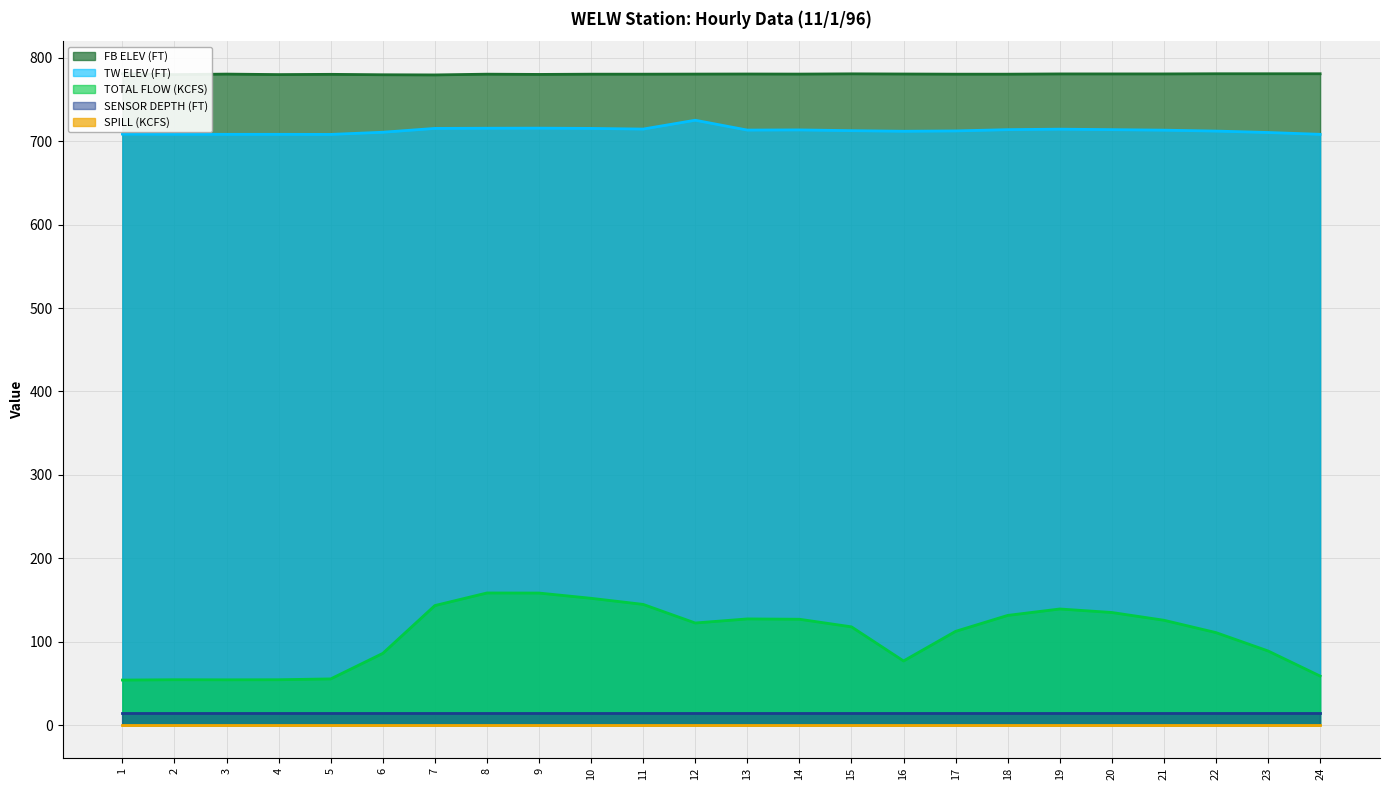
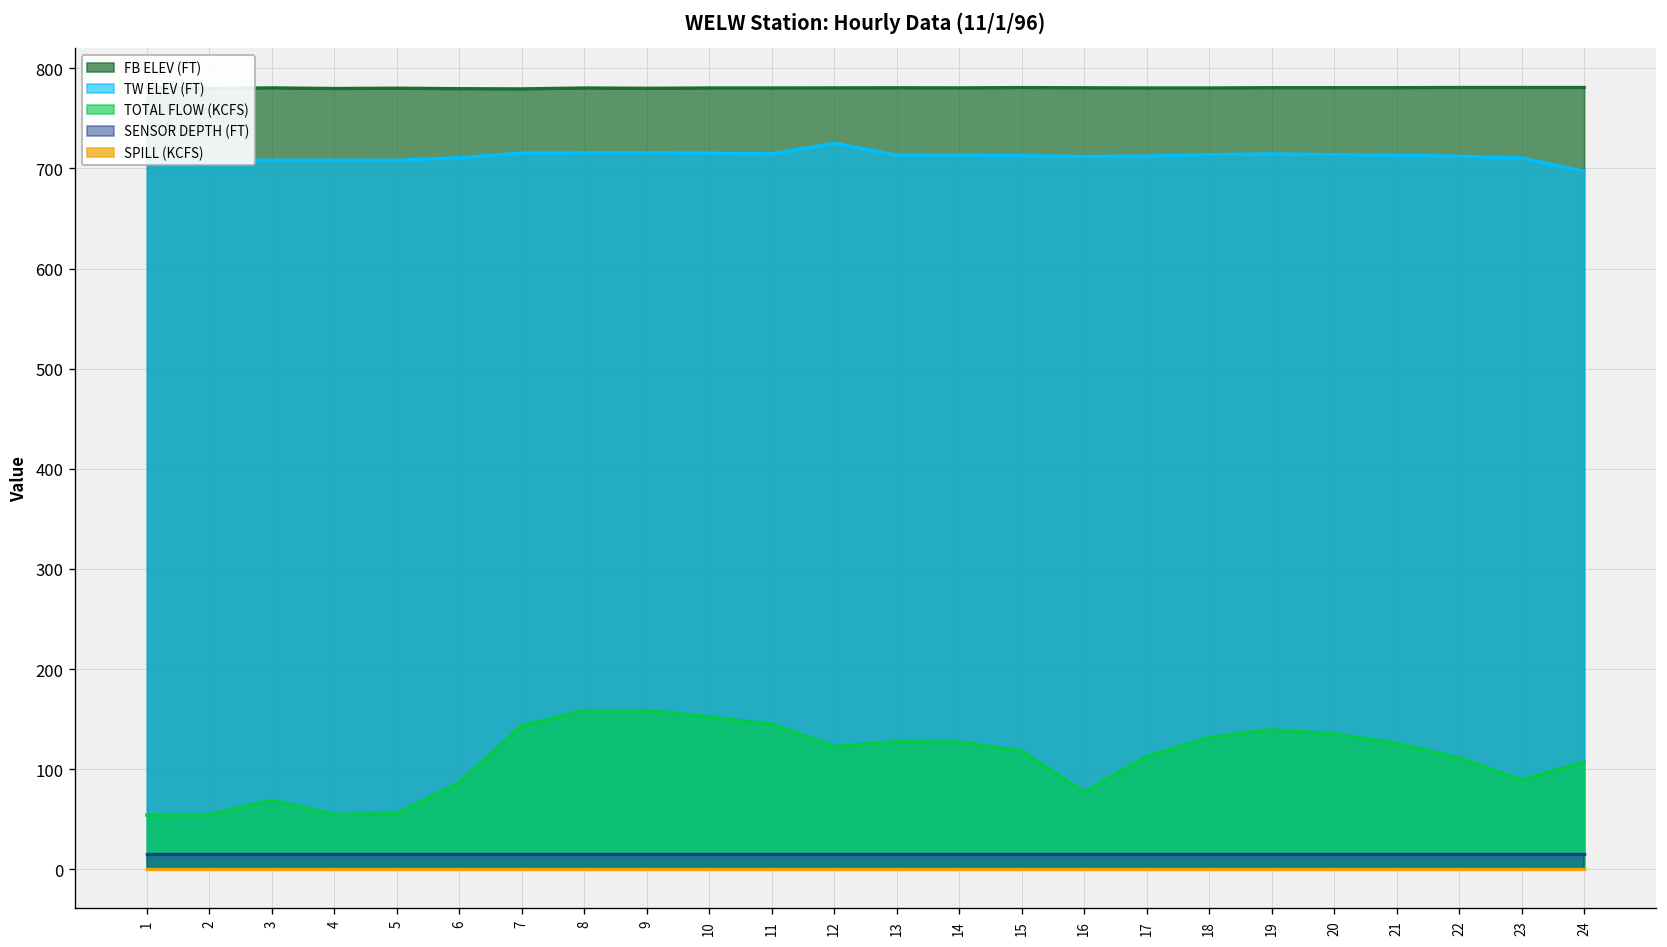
TOTAL FLOW (KCFS), 3: 50 -> 70
TW ELEV (FT), 24: 710 -> 700
TOTAL FLOW (KCFS), 24: 60 -> 110
